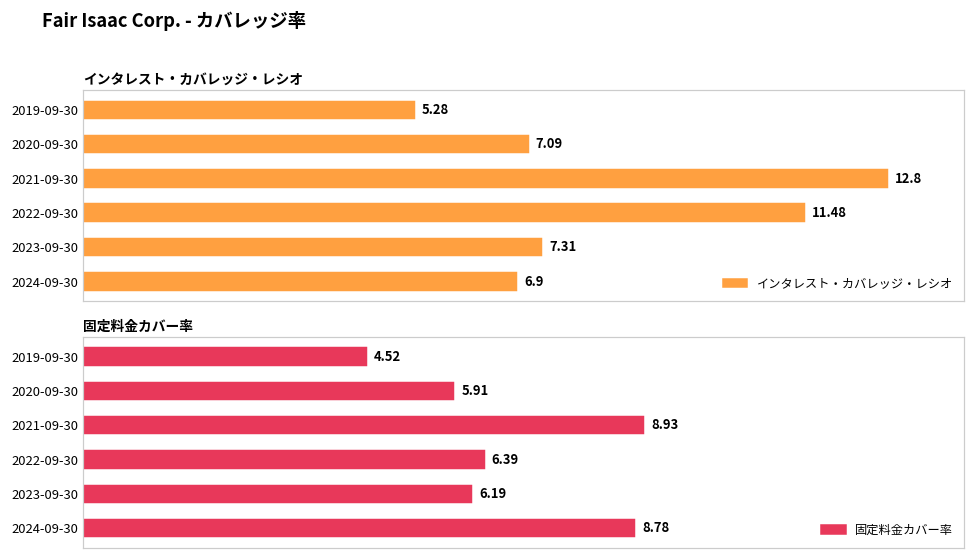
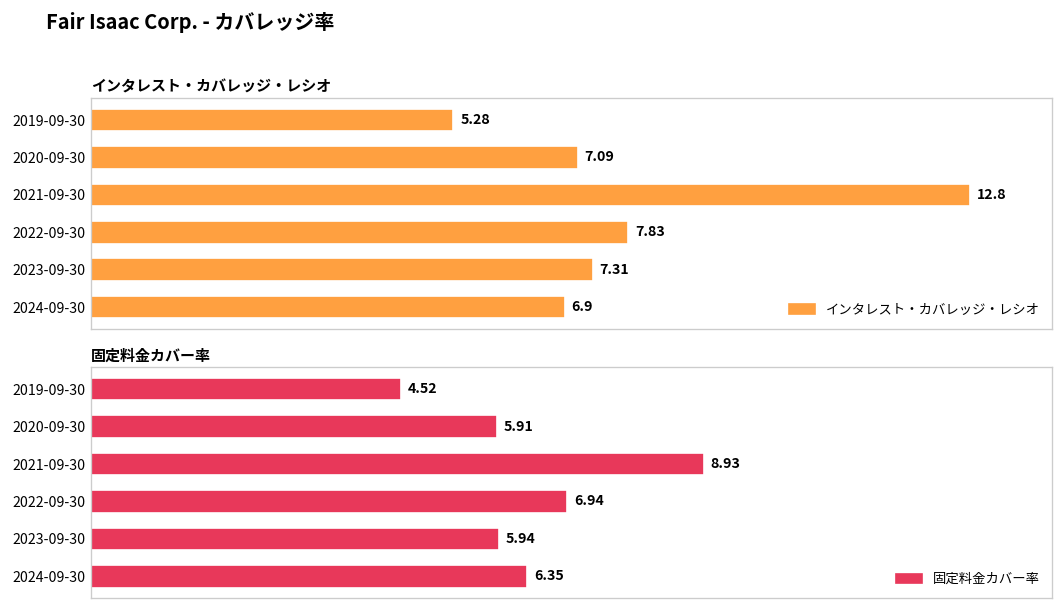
インタレスト・カバレッジ・レシオ, 2022-09-30: 11.48 -> 7.83
固定料金カバー率, 2022-09-30: 6.39 -> 6.94
固定料金カバー率, 2023-09-30: 6.19 -> 5.94
固定料金カバー率, 2024-09-30: 8.78 -> 6.35
